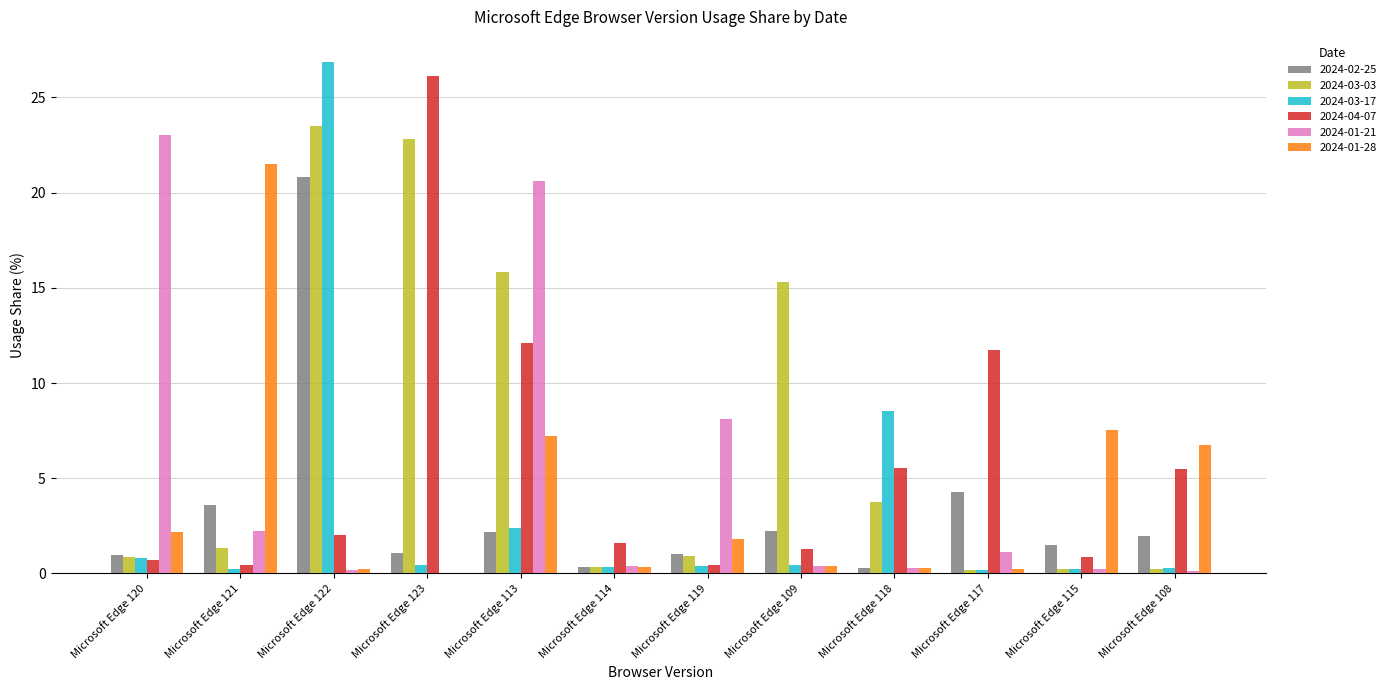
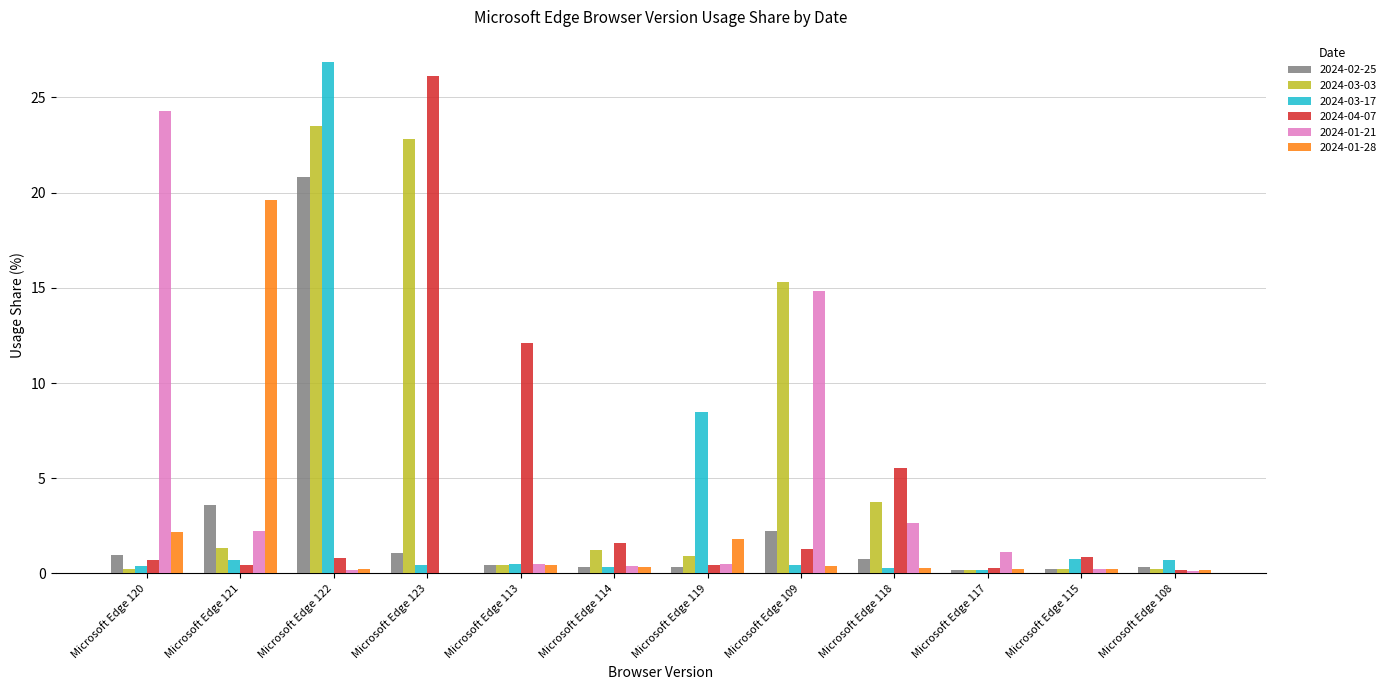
2024-03-03, Microsoft Edge 120: 0.9 -> 0.2
2024-03-17, Microsoft Edge 120: 0.8 -> 0.4
2024-01-21, Microsoft Edge 120: 23.0 -> 24.3
2024-03-17, Microsoft Edge 121: 0.2 -> 0.7
2024-01-28, Microsoft Edge 121: 21.5 -> 19.6
2024-04-07, Microsoft Edge 122: 2.0 -> 0.8
2024-02-25, Microsoft Edge 113: 2.2 -> 0.4
2024-03-03, Microsoft Edge 113: 15.8 -> 0.4
2024-03-17, Microsoft Edge 113: 2.4 -> 0.5
2024-01-21, Microsoft Edge 113: 20.6 -> 0.5
2024-01-28, Microsoft Edge 113: 7.2 -> 0.4
2024-03-03, Microsoft Edge 114: 0.3 -> 1.2
2024-02-25, Microsoft Edge 119: 1.0 -> 0.4
2024-03-17, Microsoft Edge 119: 0.4 -> 8.5
2024-01-21, Microsoft Edge 119: 8.1 -> 0.5
2024-01-21, Microsoft Edge 109: 0.4 -> 14.9
2024-02-25, Microsoft Edge 118: 0.3 -> 0.7
2024-03-17, Microsoft Edge 118: 8.5 -> 0.3
2024-01-21, Microsoft Edge 118: 0.3 -> 2.6
2024-02-25, Microsoft Edge 117: 4.3 -> 0.2
2024-04-07, Microsoft Edge 117: 11.7 -> 0.3
2024-02-25, Microsoft Edge 115: 1.5 -> 0.2
2024-03-17, Microsoft Edge 115: 0.2 -> 0.8
2024-01-28, Microsoft Edge 115: 7.5 -> 0.2
2024-02-25, Microsoft Edge 108: 2.0 -> 0.3
2024-03-17, Microsoft Edge 108: 0.3 -> 0.7
2024-04-07, Microsoft Edge 108: 5.5 -> 0.2
2024-01-28, Microsoft Edge 108: 6.7 -> 0.2
